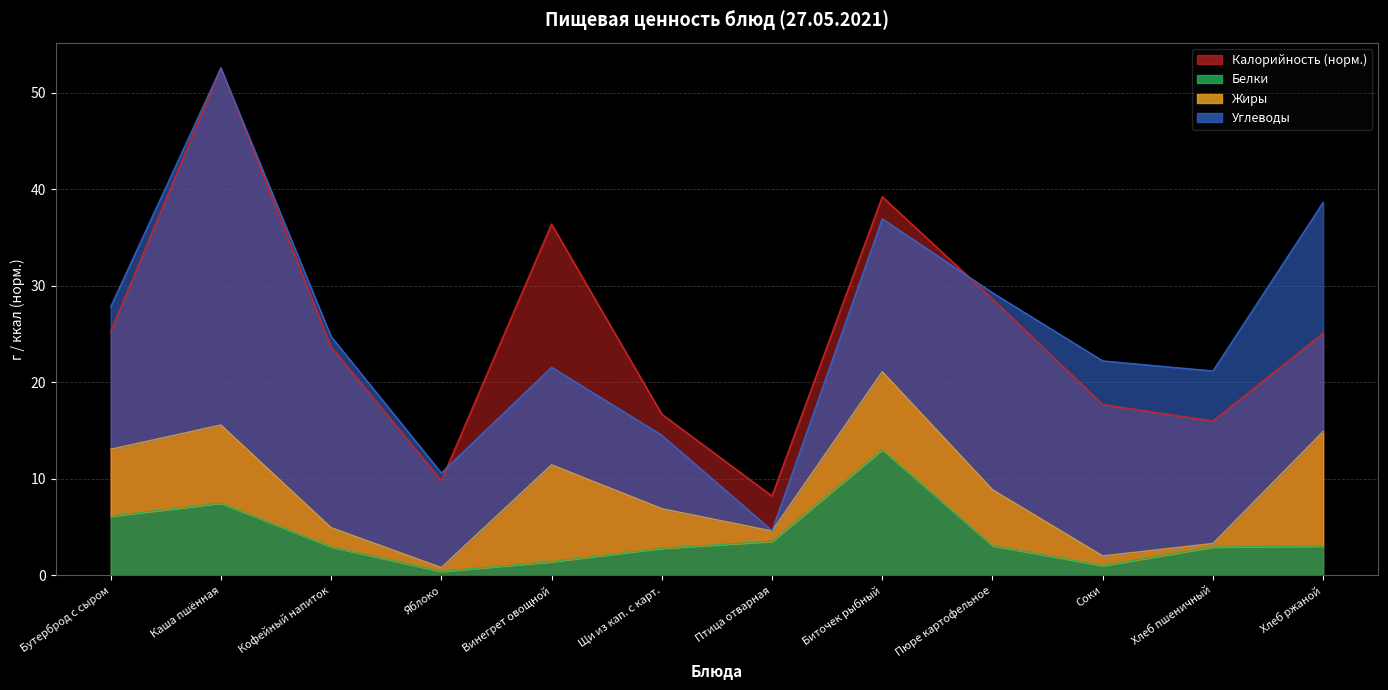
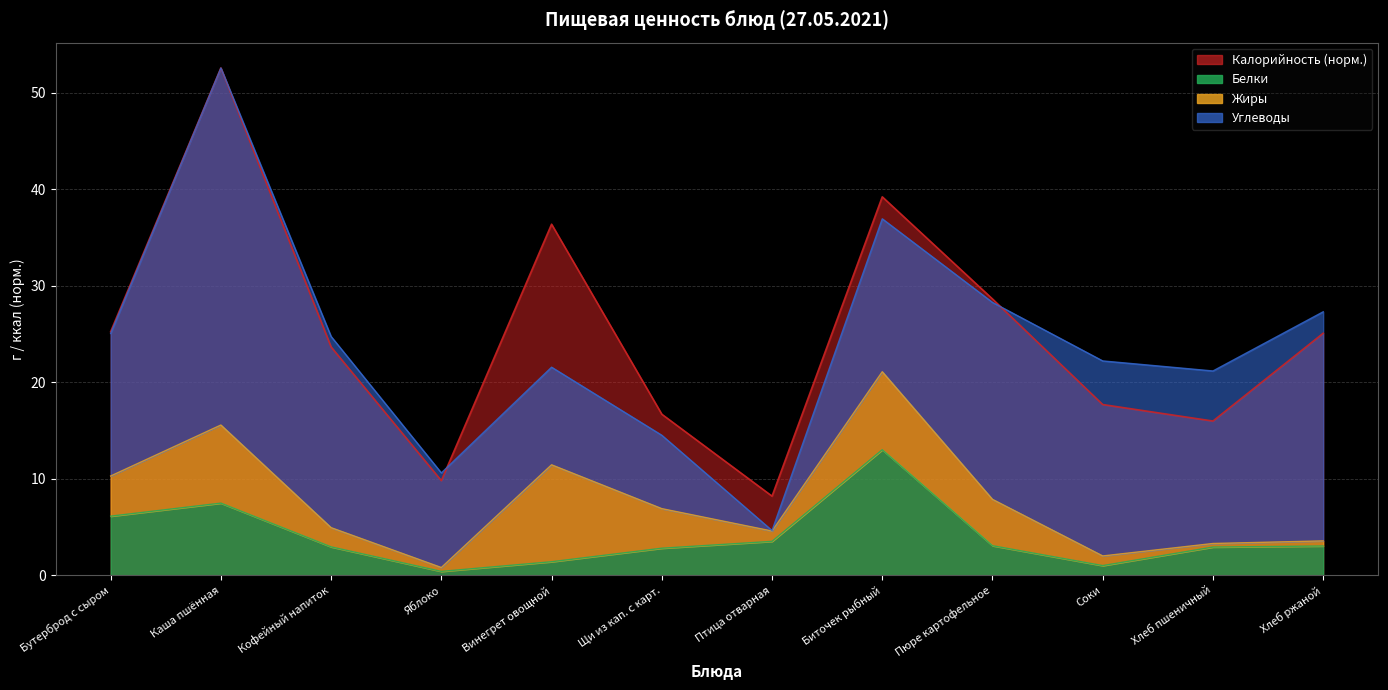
Жиры, Бутерброд с сыром: 7 -> 4
Жиры, Пюре картофельное: 6 -> 5
Жиры, Хлеб ржаной: 12 -> 1
